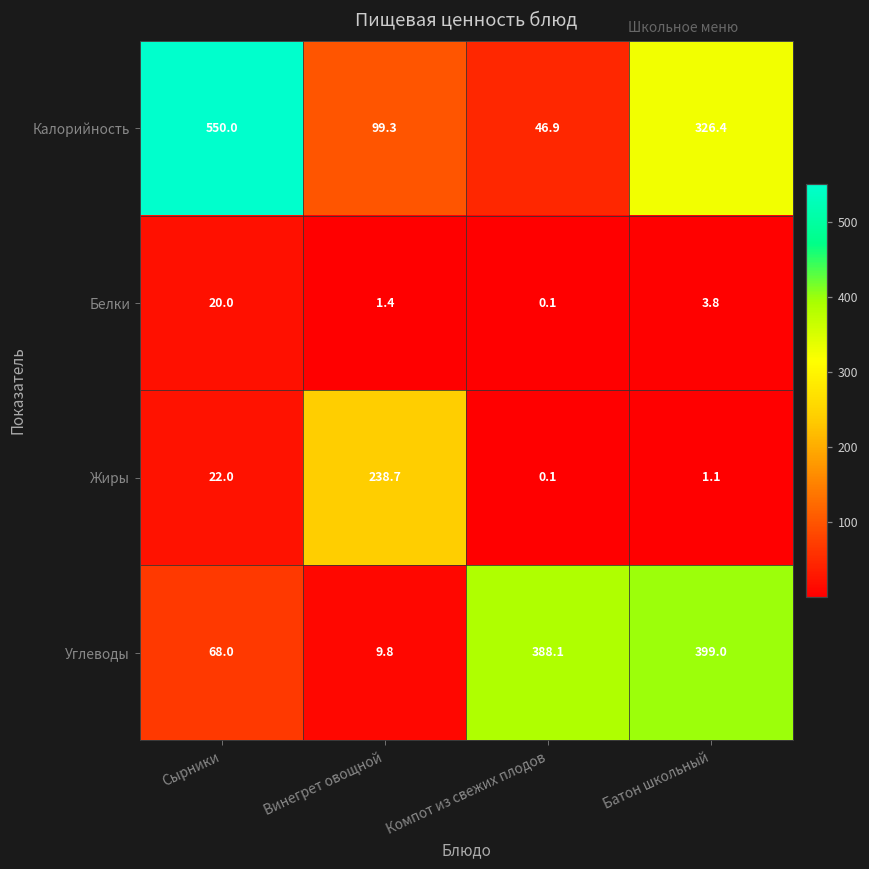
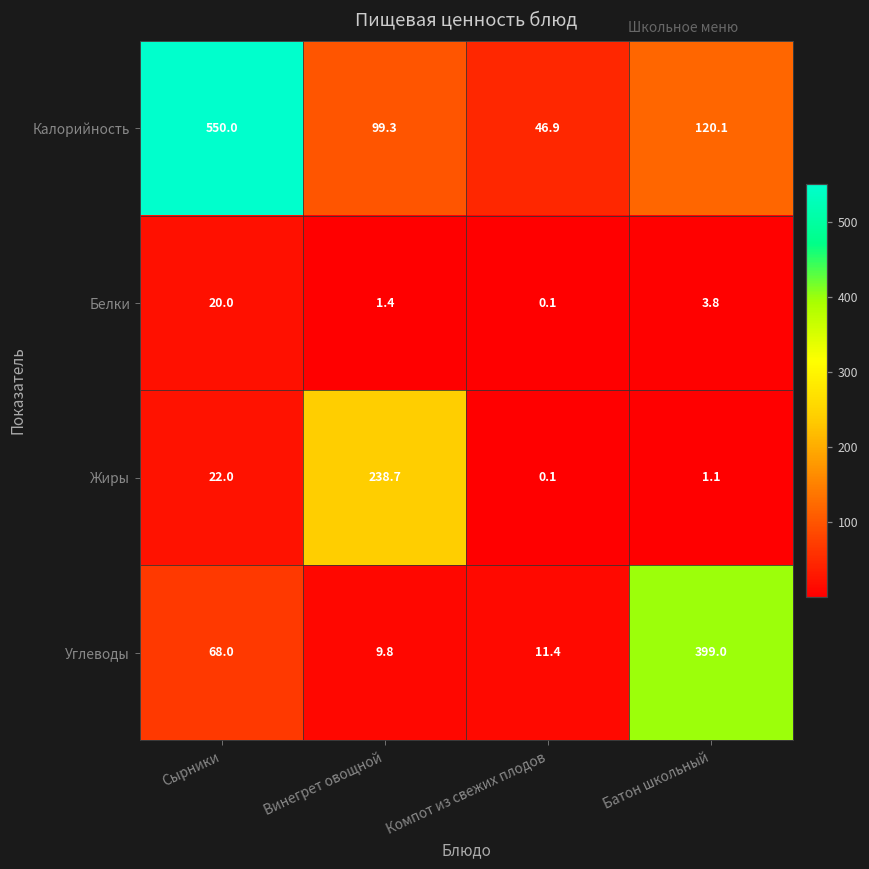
Калорийность, Батон школьный: 326.4 -> 120.1
Углеводы, Компот из свежих плодов: 388.1 -> 11.4
